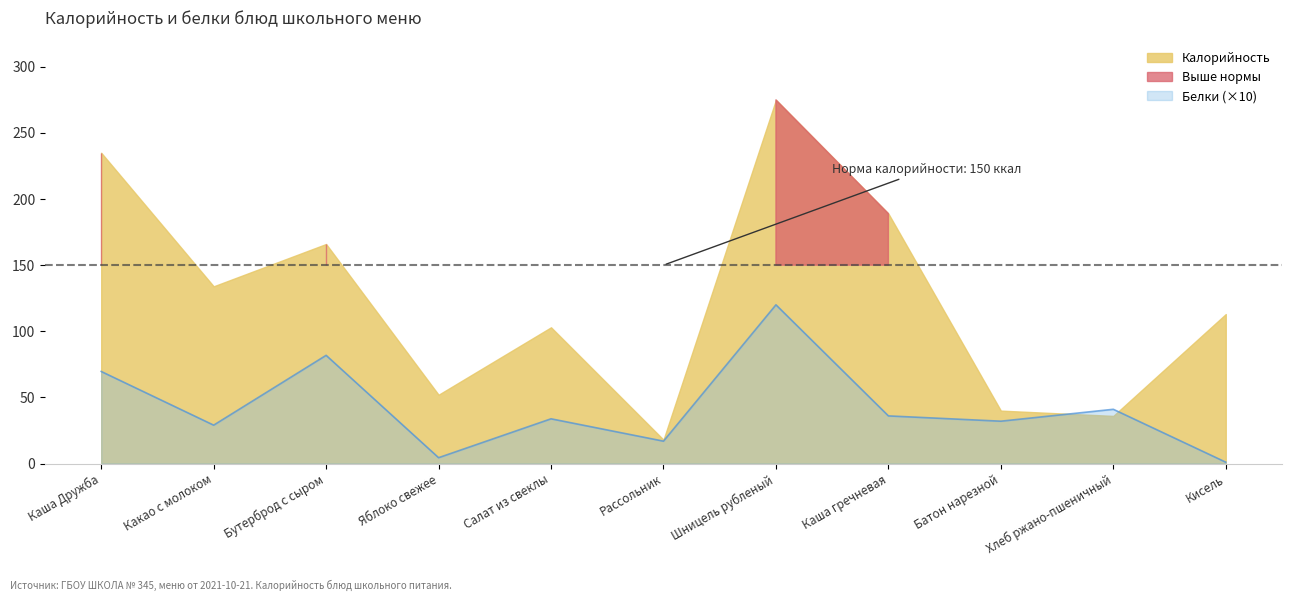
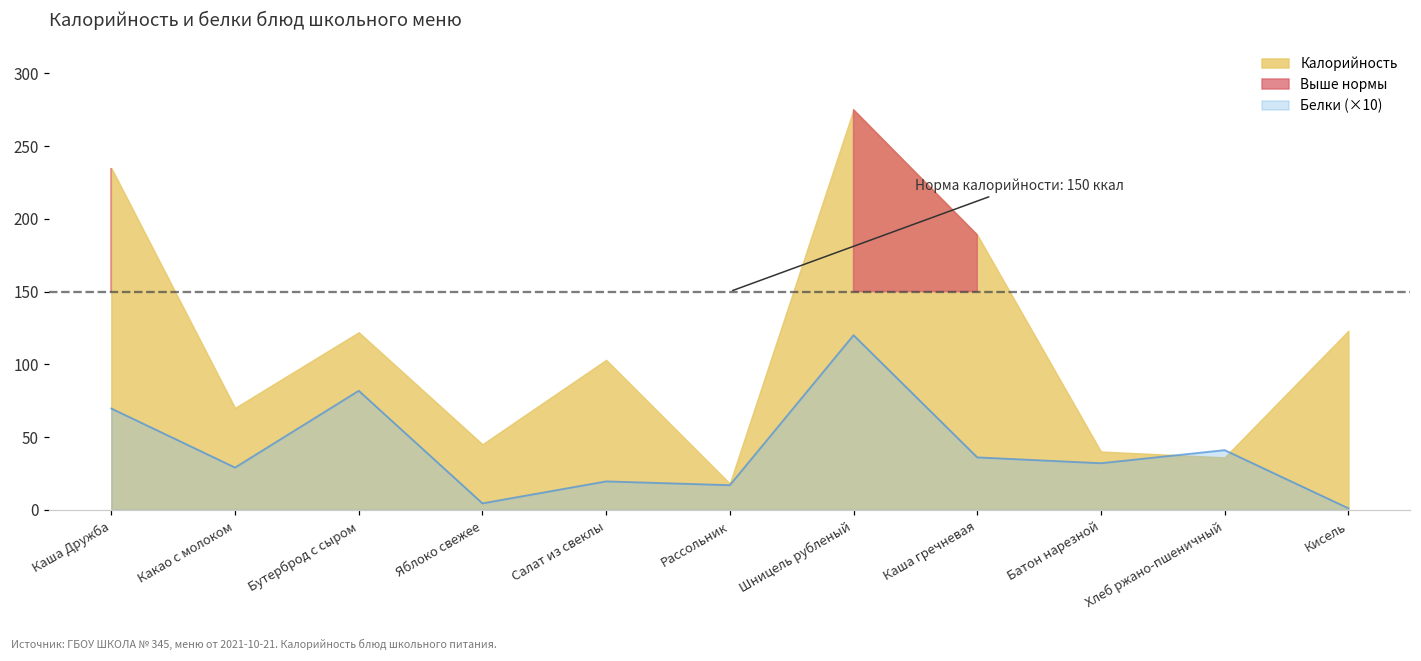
Калорийность, Какао с молоком: 134 -> 70
Калорийность, Бутерброд с сыром: 166 -> 122
Калорийность, Яблоко свежее: 52 -> 45
Белки (×10), Салат из свеклы: 34 -> 20
Калорийность, Кисель: 113 -> 123
